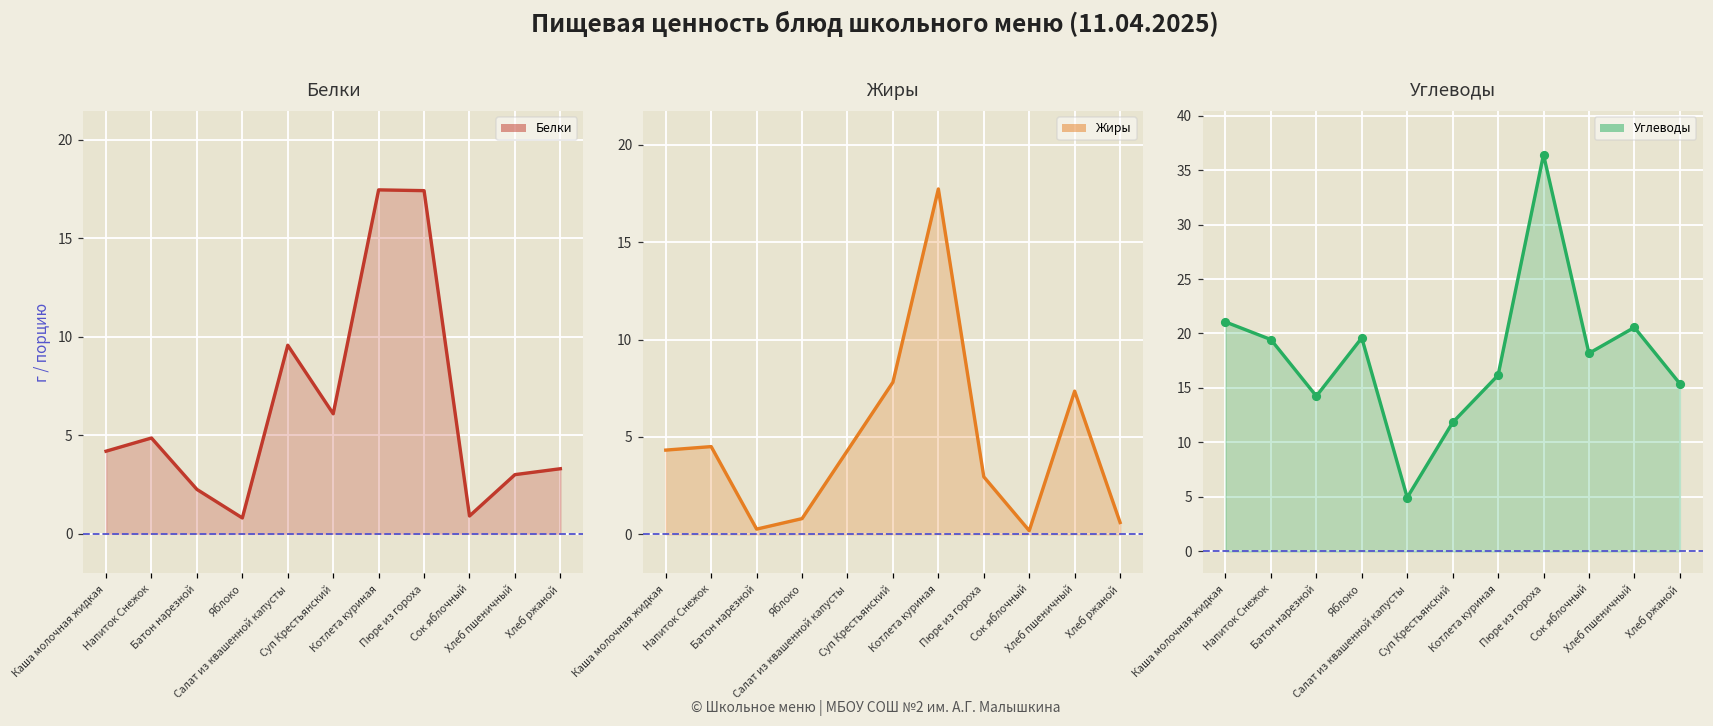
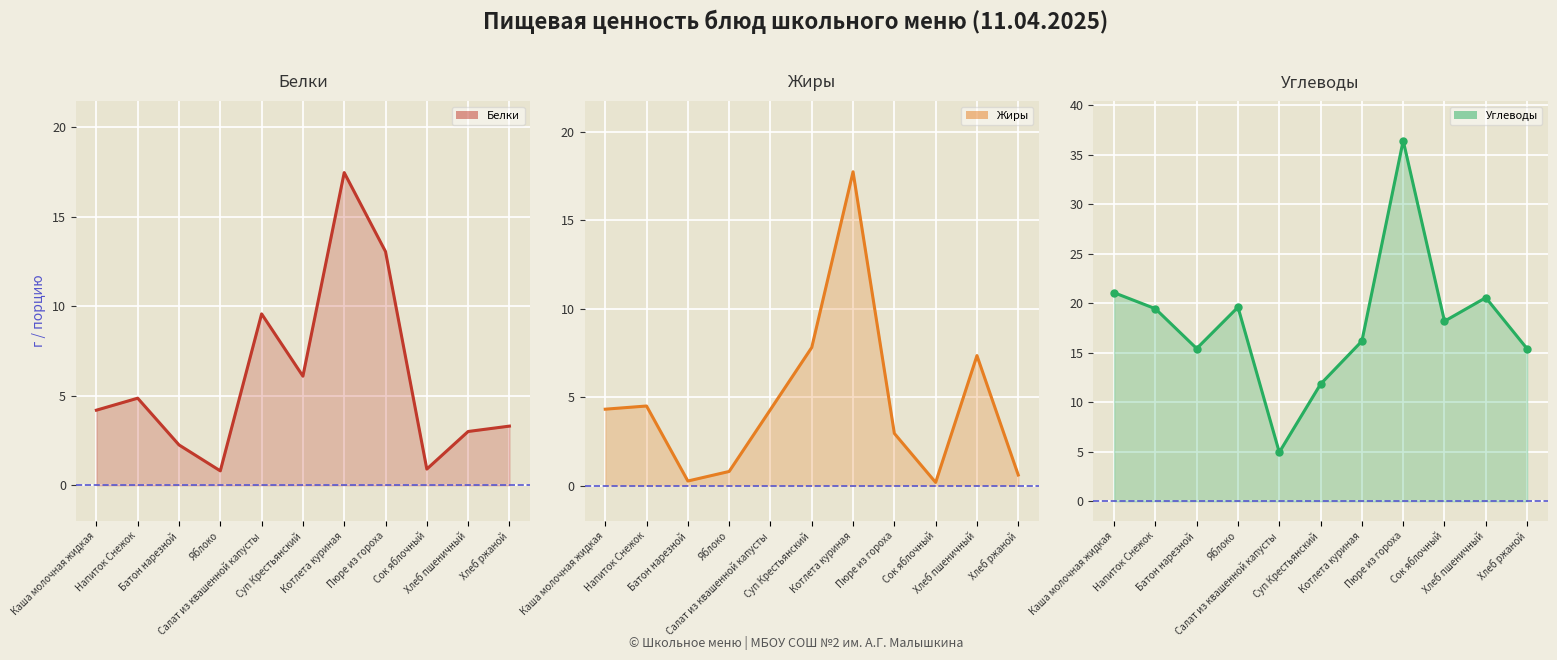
Белки, Пюре из гороха: 17.4 -> 13.1
Углеводы, Батон нарезной: 14 -> 15
